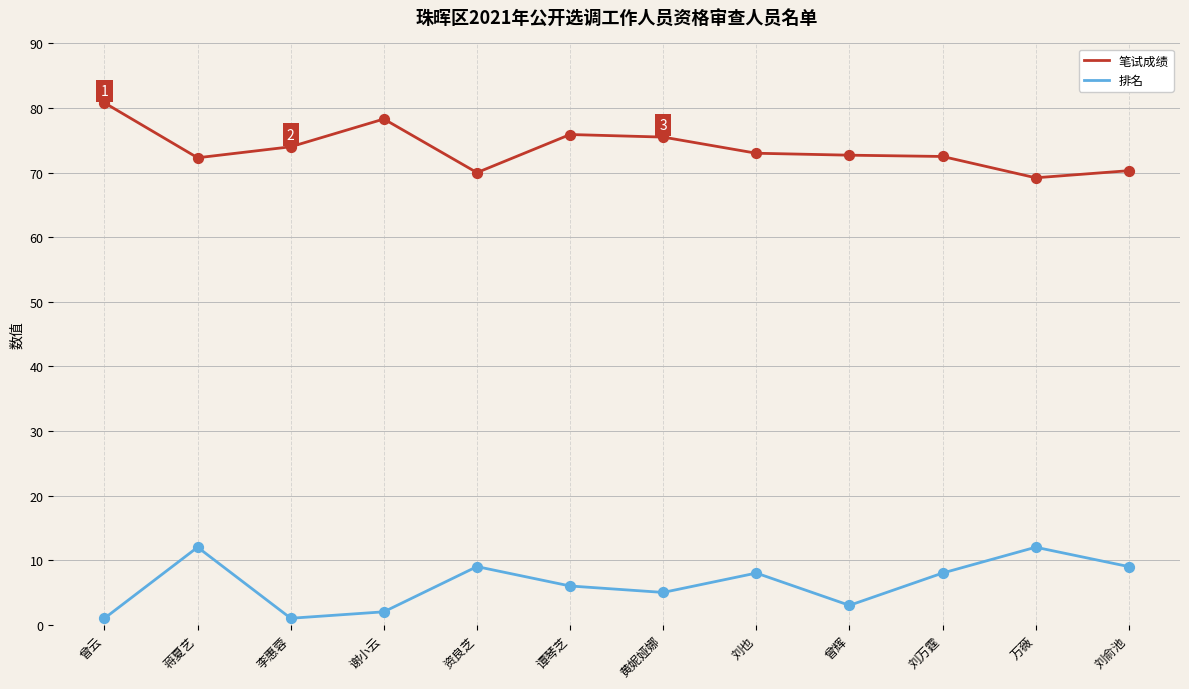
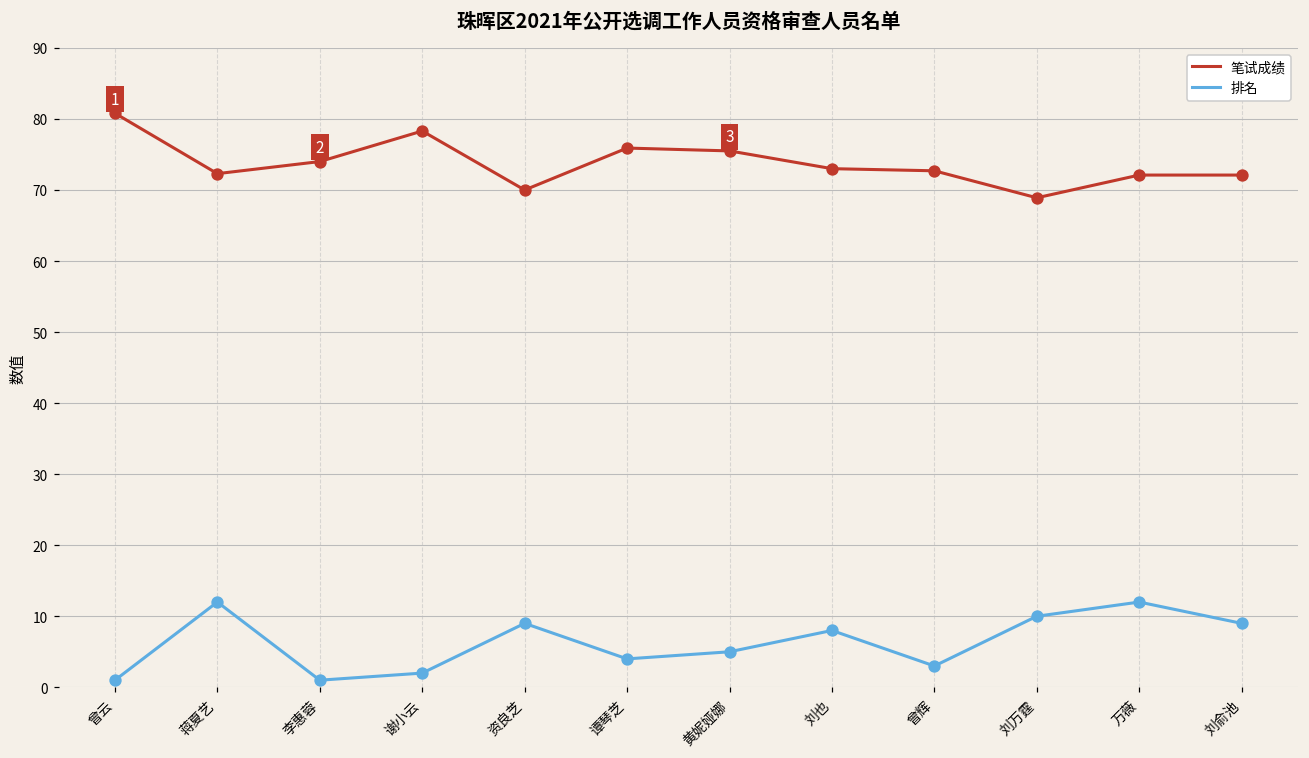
排名, 谭琴芝: 6 -> 4
笔试成绩, 刘万霆: 73 -> 69
排名, 刘万霆: 8 -> 10
笔试成绩, 万薇: 69 -> 72
笔试成绩, 刘俞池: 70 -> 72
